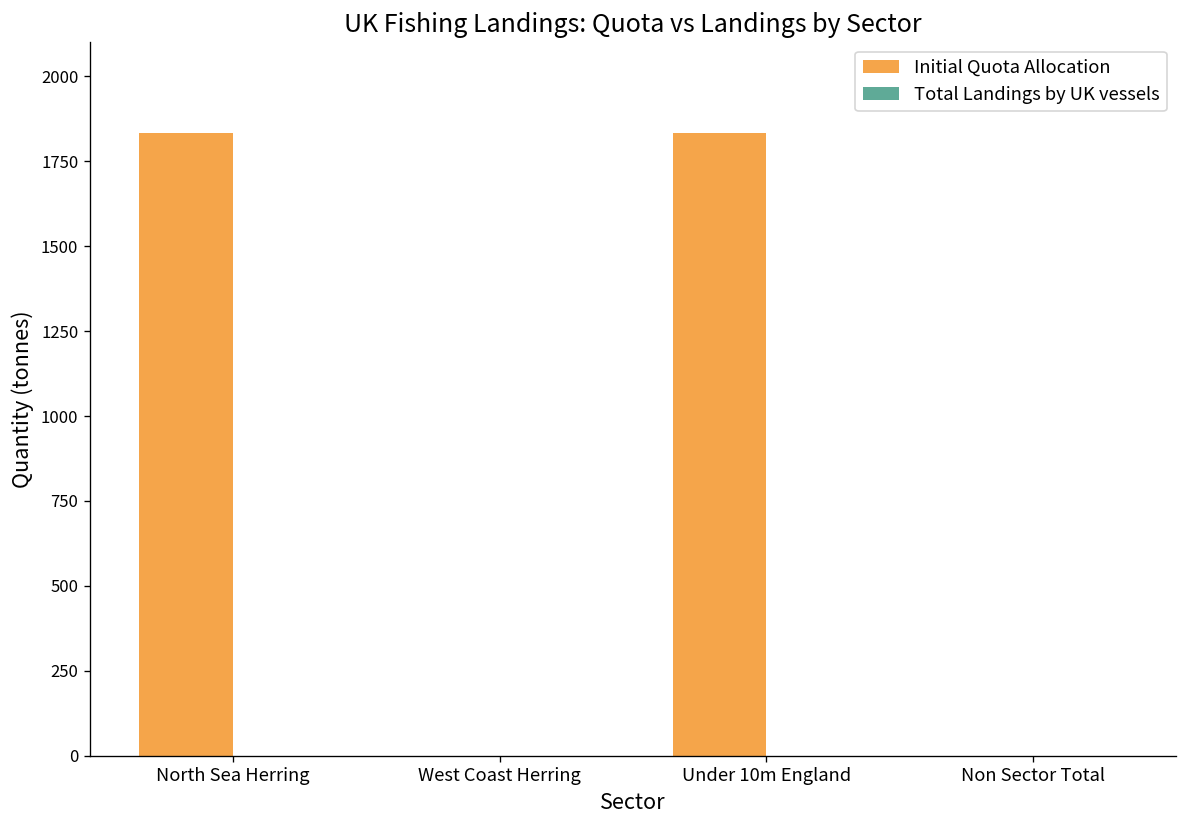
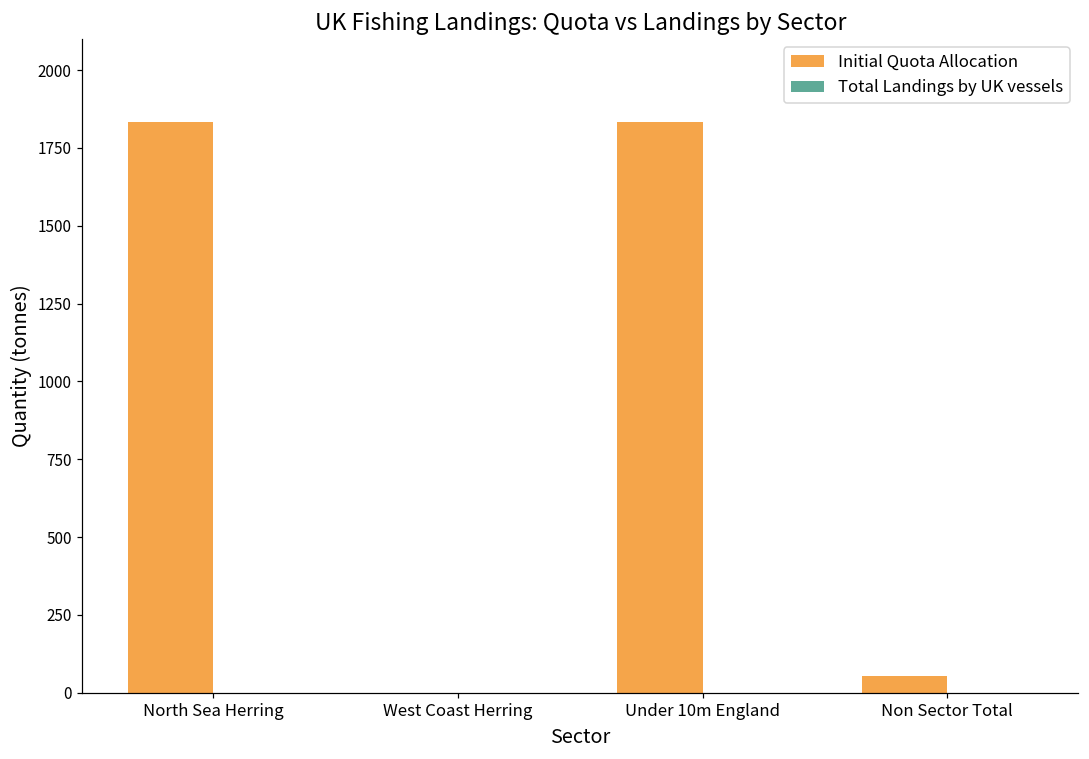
Initial Quota Allocation, Non Sector Total: 0 -> 50
